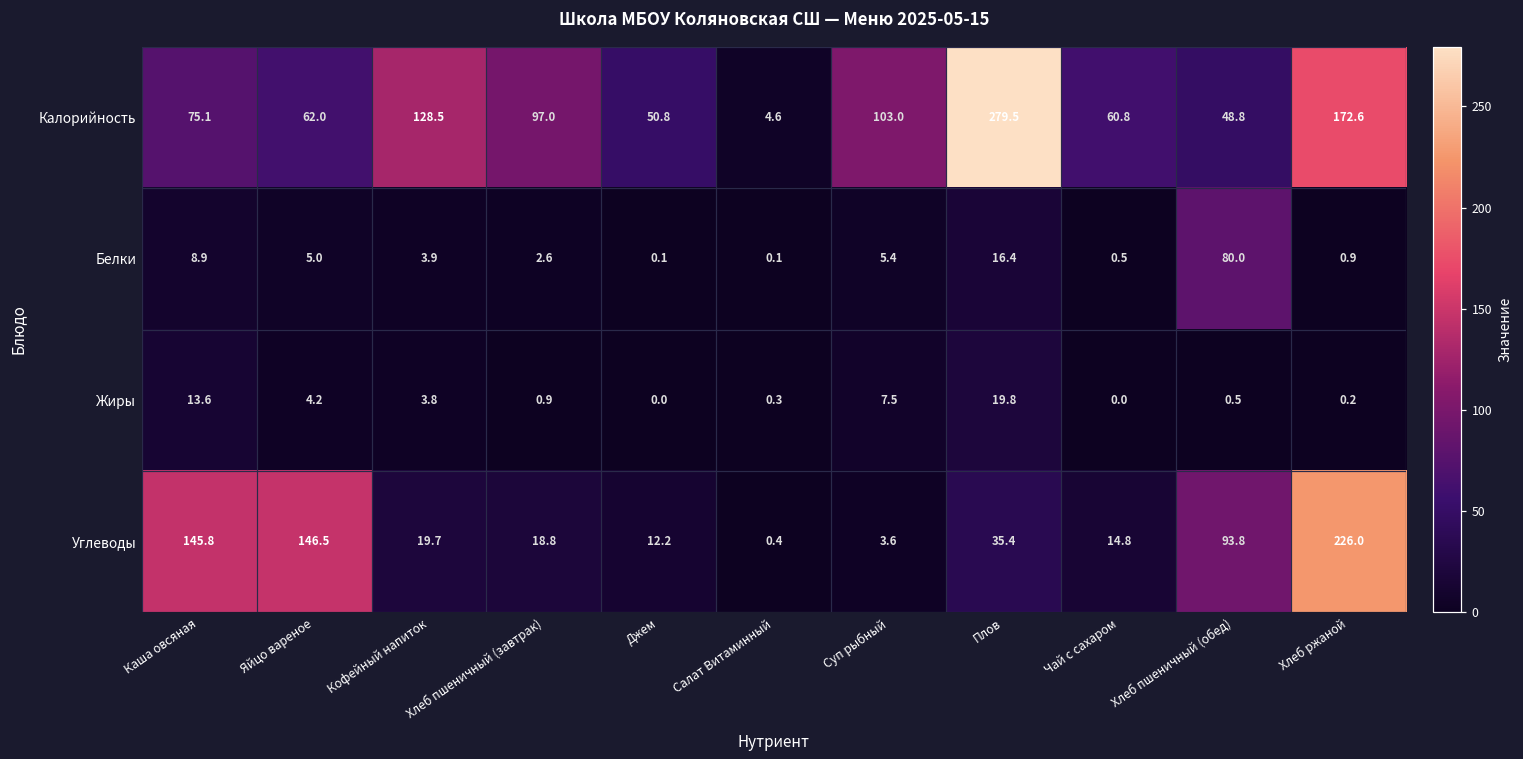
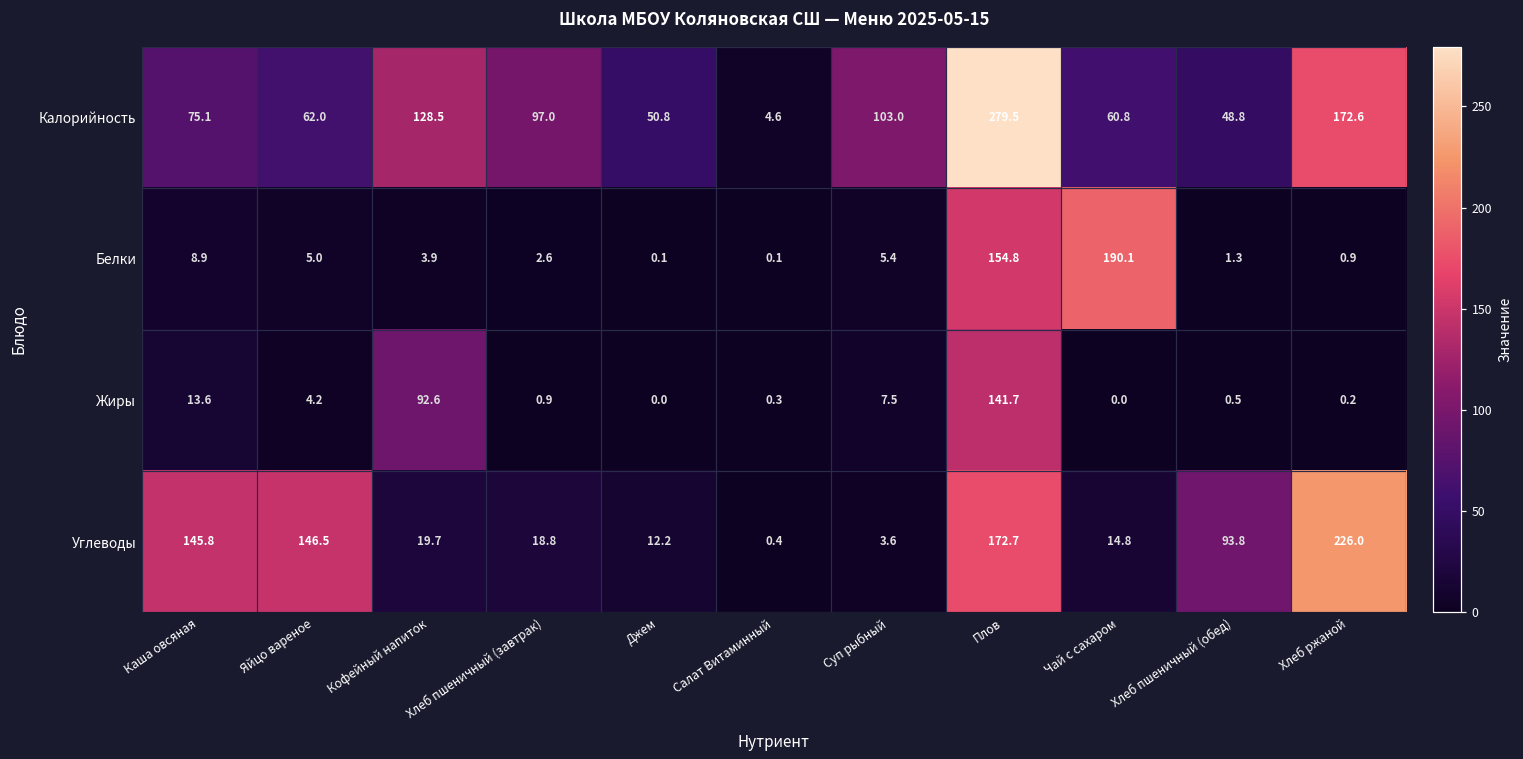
Белки, Плов: 16.4 -> 154.8
Белки, Чай с сахаром: 0.5 -> 190.1
Белки, Хлеб пшеничный (обед): 80.0 -> 1.3
Жиры, Кофейный напиток: 3.8 -> 92.6
Жиры, Плов: 19.8 -> 141.7
Углеводы, Плов: 35.4 -> 172.7
